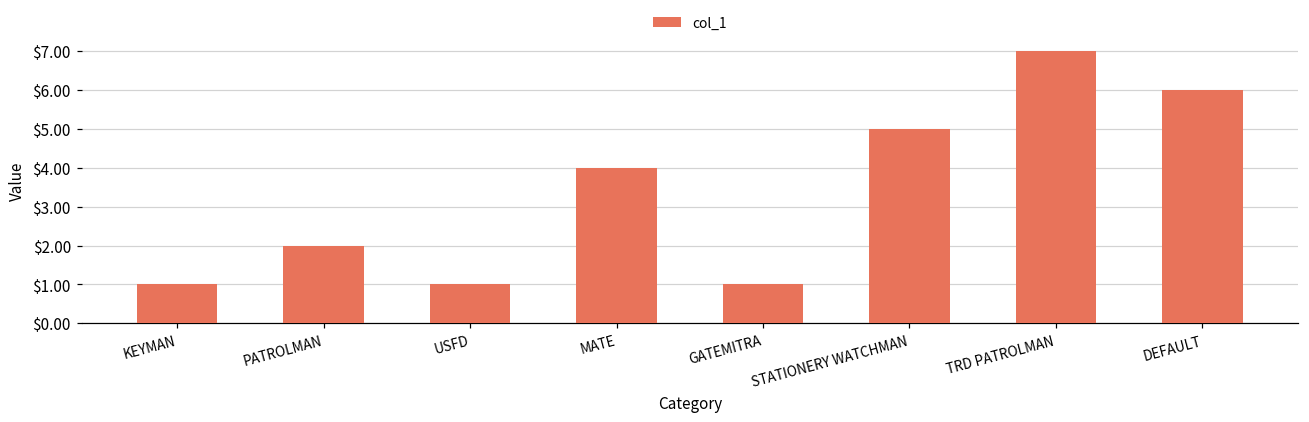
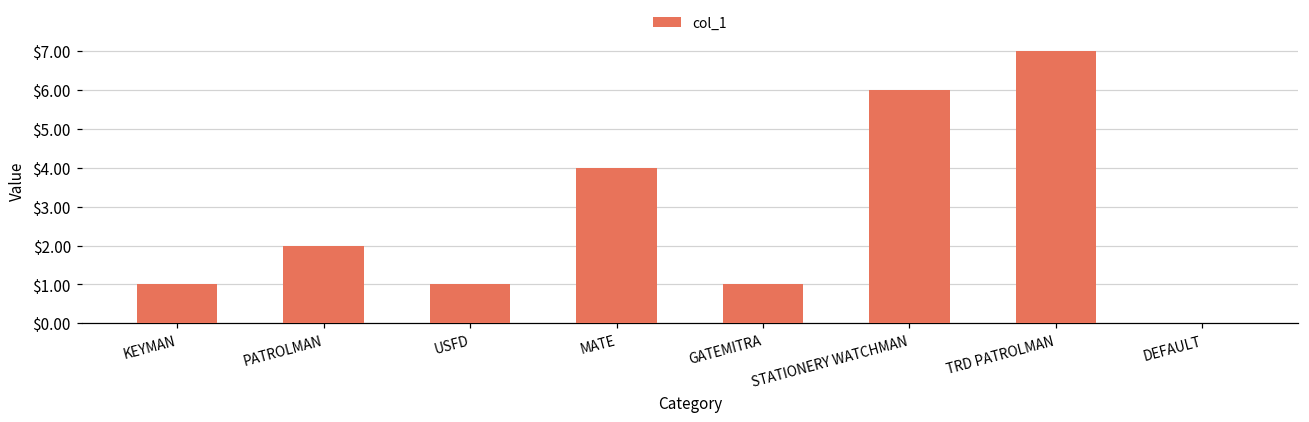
STATIONERY WATCHMAN: $5 -> $6
DEFAULT: $6 -> $0
